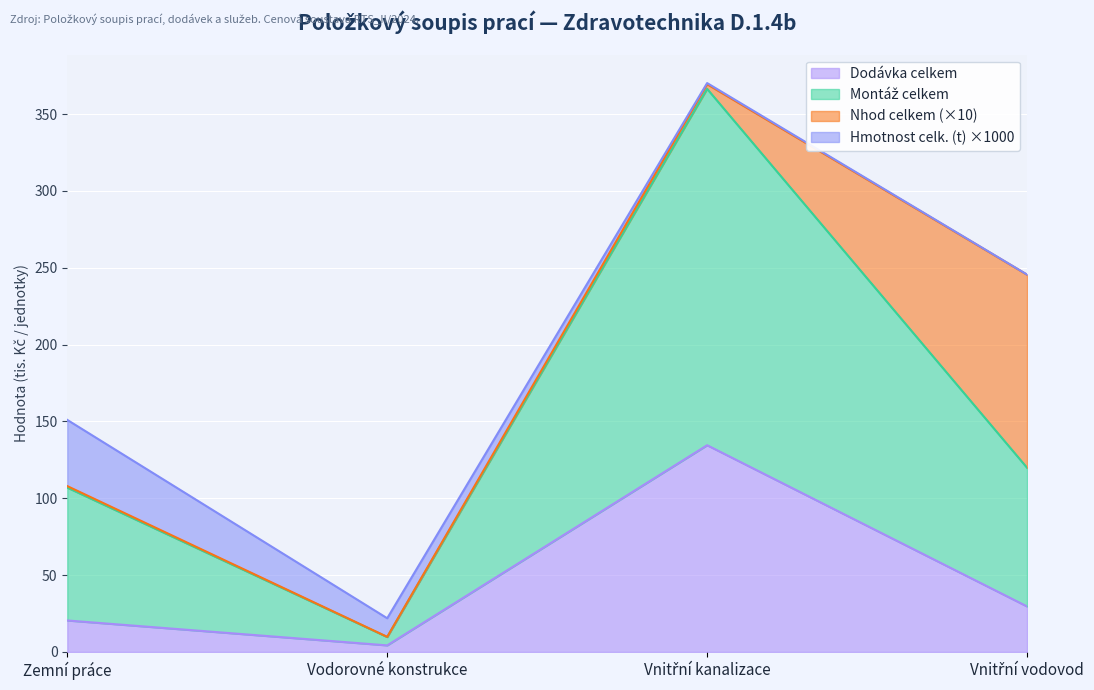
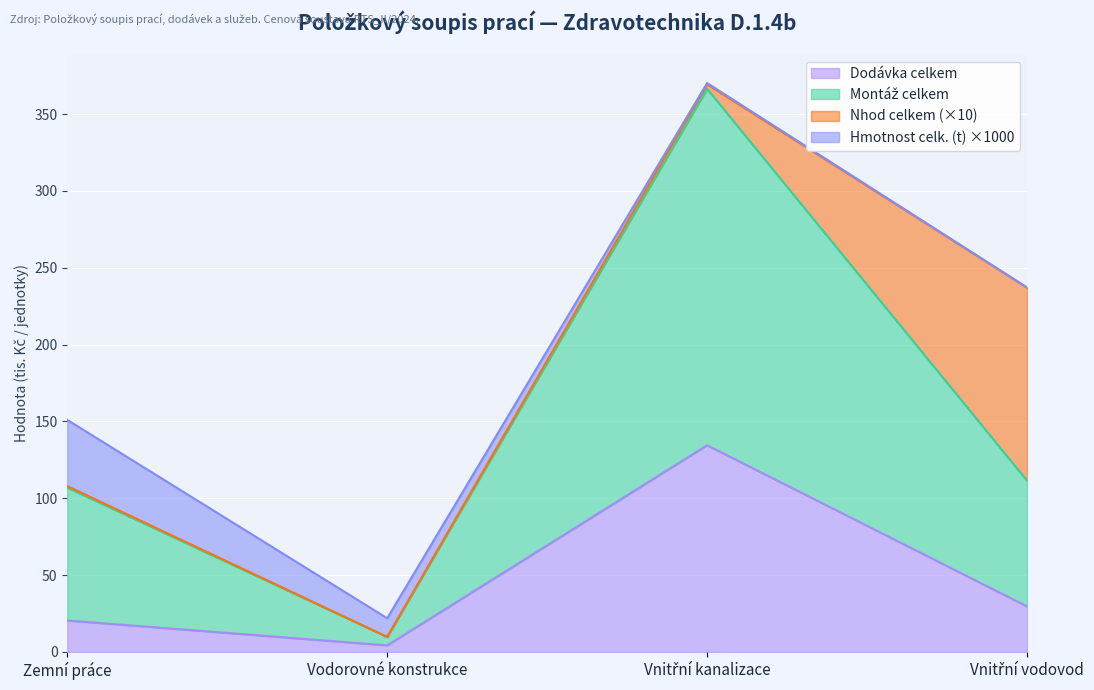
Montáž celkem, Vnitřní vodovod: 90 -> 82
